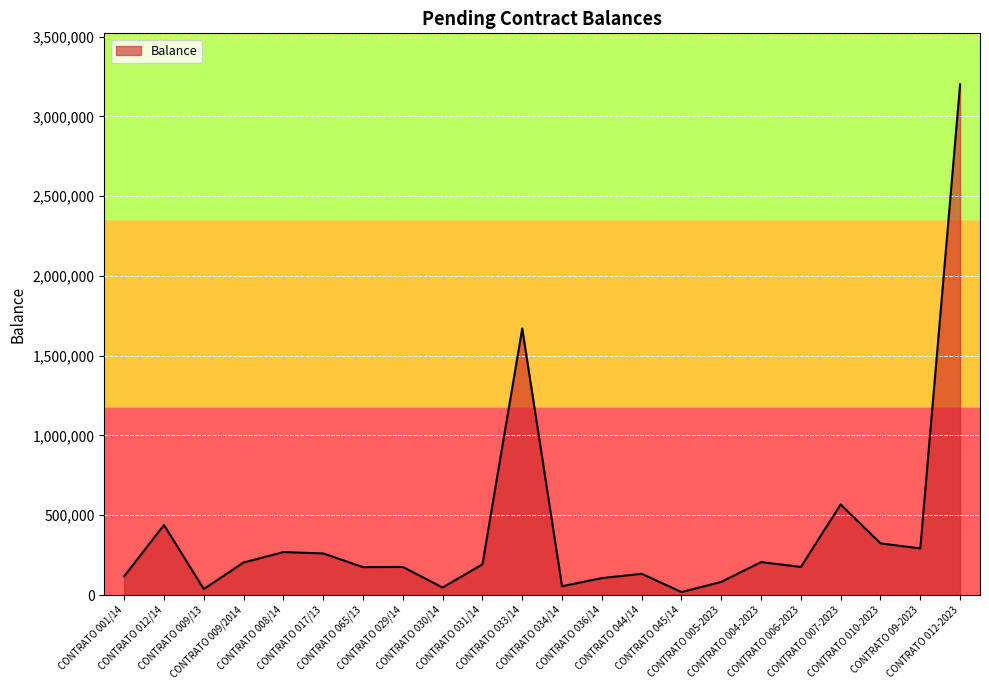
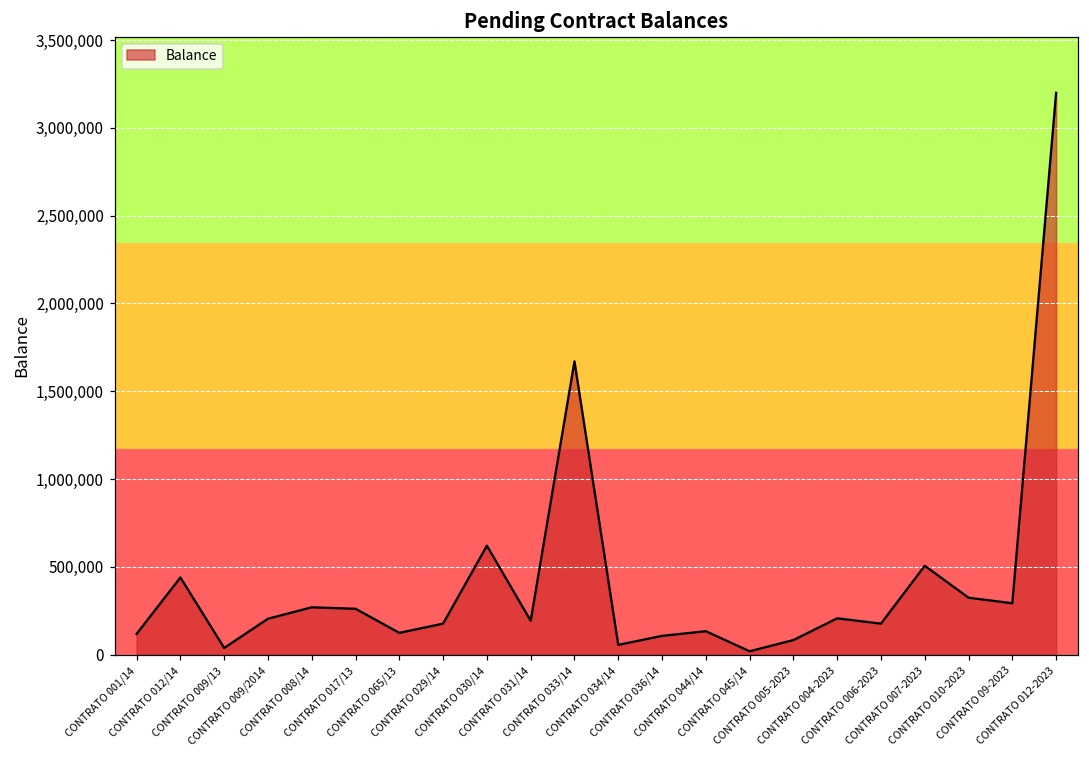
CONTRATO 065/13: 180,000 -> 120,000
CONTRATO 030/14: 50,000 -> 620,000
CONTRATO 007-2023: 570,000 -> 510,000
